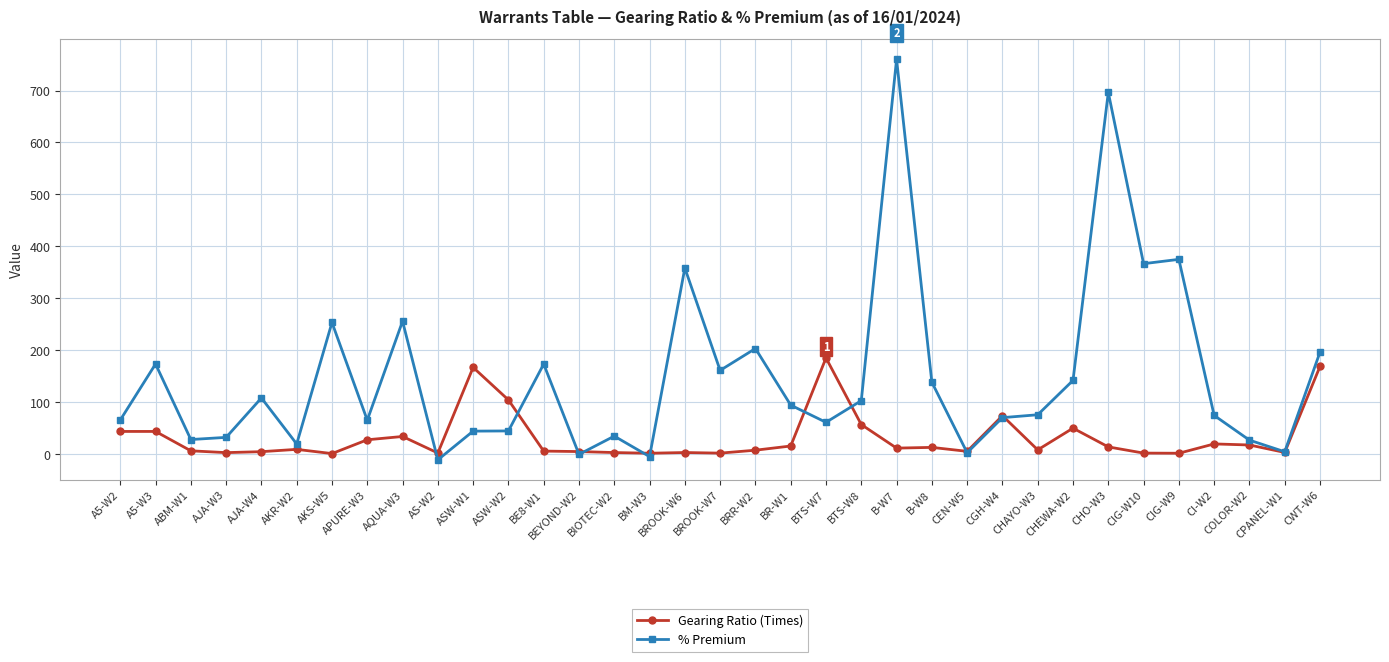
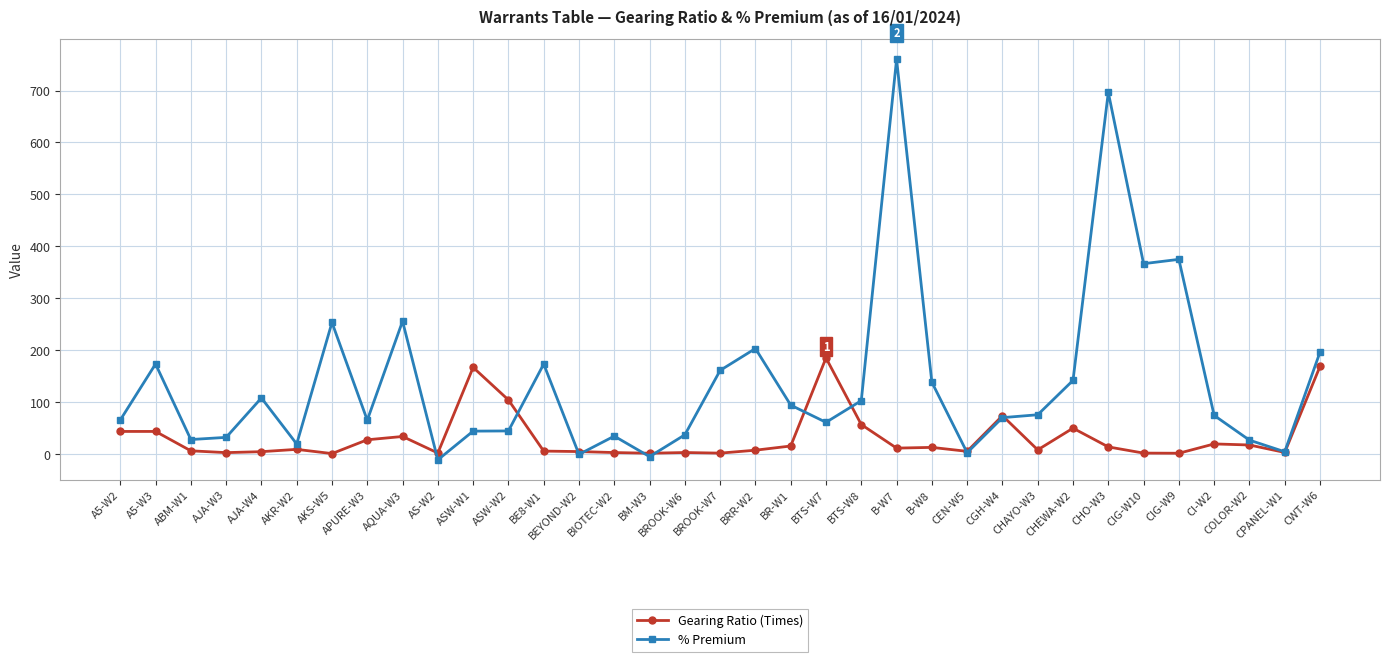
% Premium, BROOK-W6: 360 -> 40
